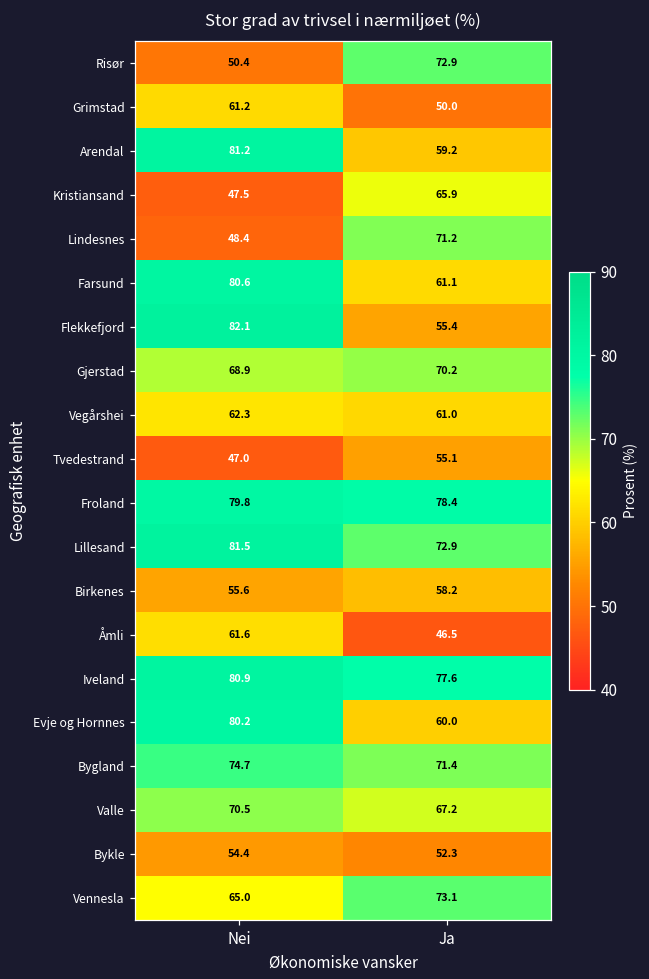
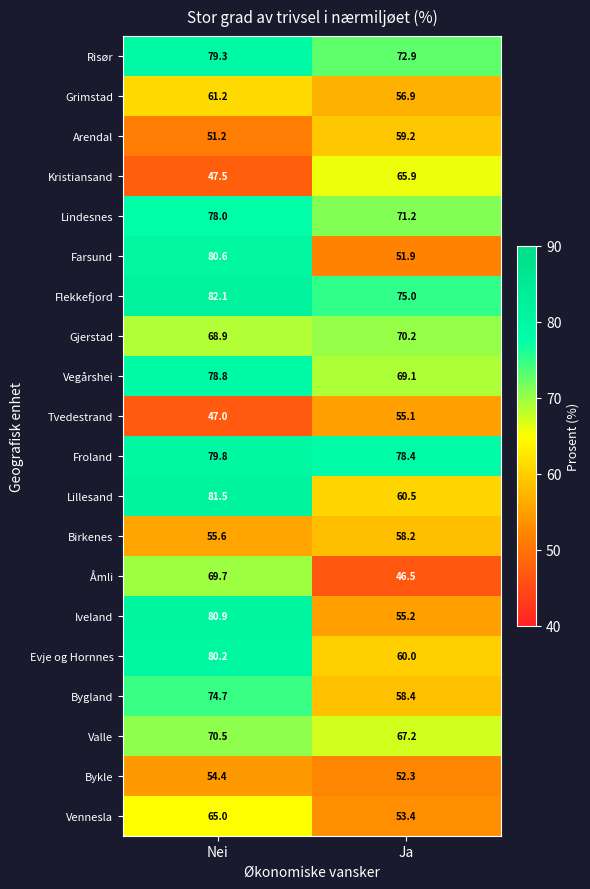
Risør, Nei: 50.4 -> 79.3
Grimstad, Ja: 50.0 -> 56.9
Arendal, Nei: 81.2 -> 51.2
Lindesnes, Nei: 48.4 -> 78.0
Farsund, Ja: 61.1 -> 51.9
Flekkefjord, Ja: 55.4 -> 75.0
Vegårshei, Nei: 62.3 -> 78.8
Vegårshei, Ja: 61.0 -> 69.1
Lillesand, Ja: 72.9 -> 60.5
Åmli, Nei: 61.6 -> 69.7
Iveland, Ja: 77.6 -> 55.2
Bygland, Ja: 71.4 -> 58.4
Vennesla, Ja: 73.1 -> 53.4
